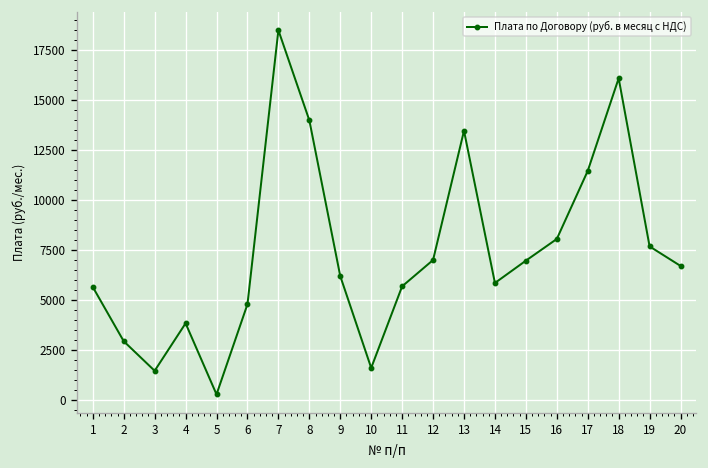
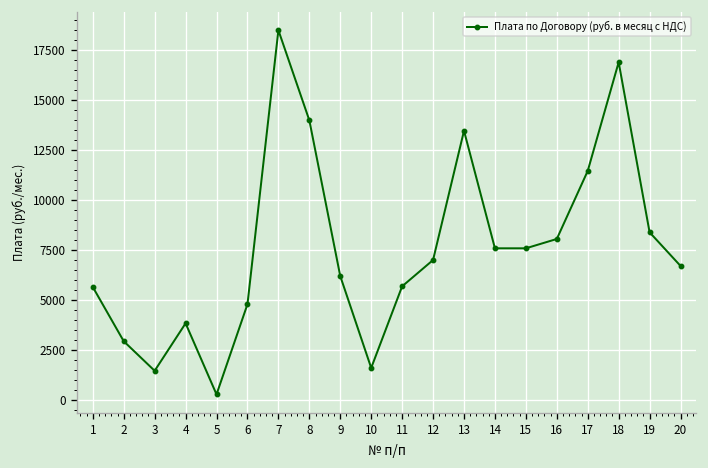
14: 5900 -> 7600
15: 7000 -> 7600
18: 16100 -> 16900
19: 7700 -> 8400
